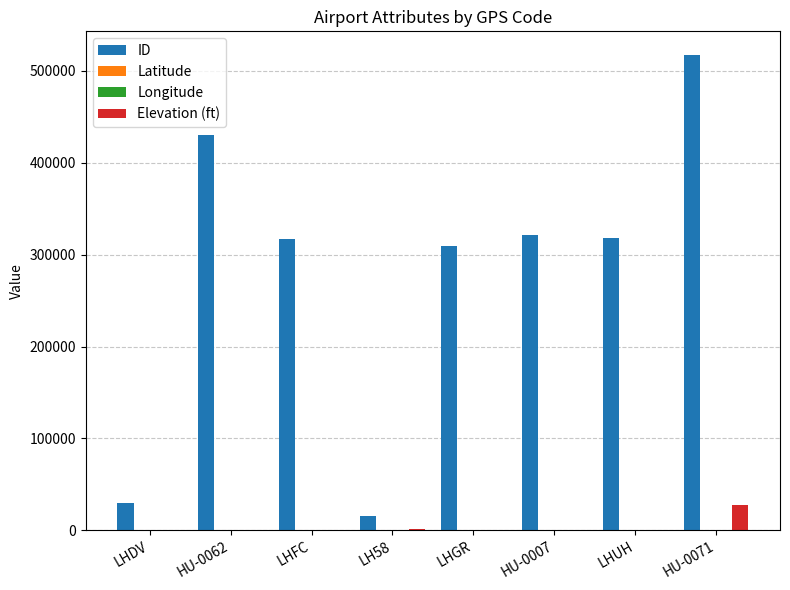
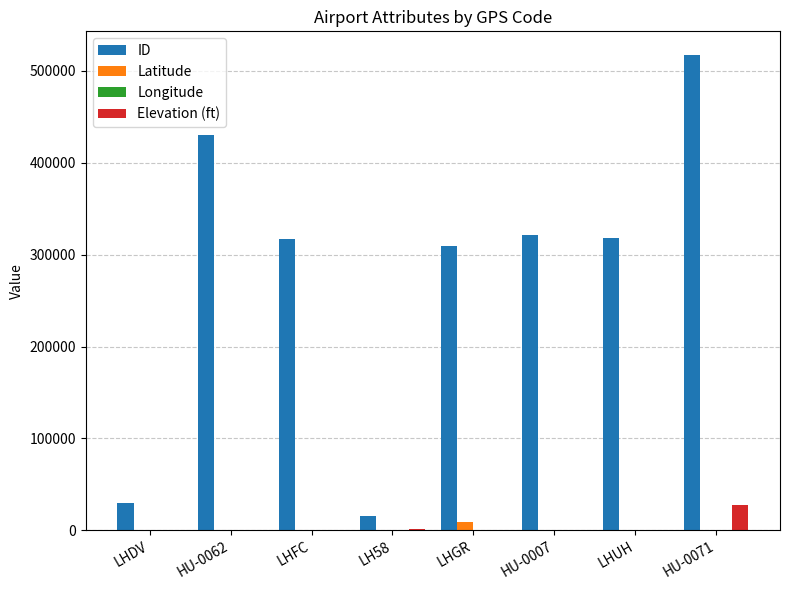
Latitude, LHGR: 0 -> 10000
